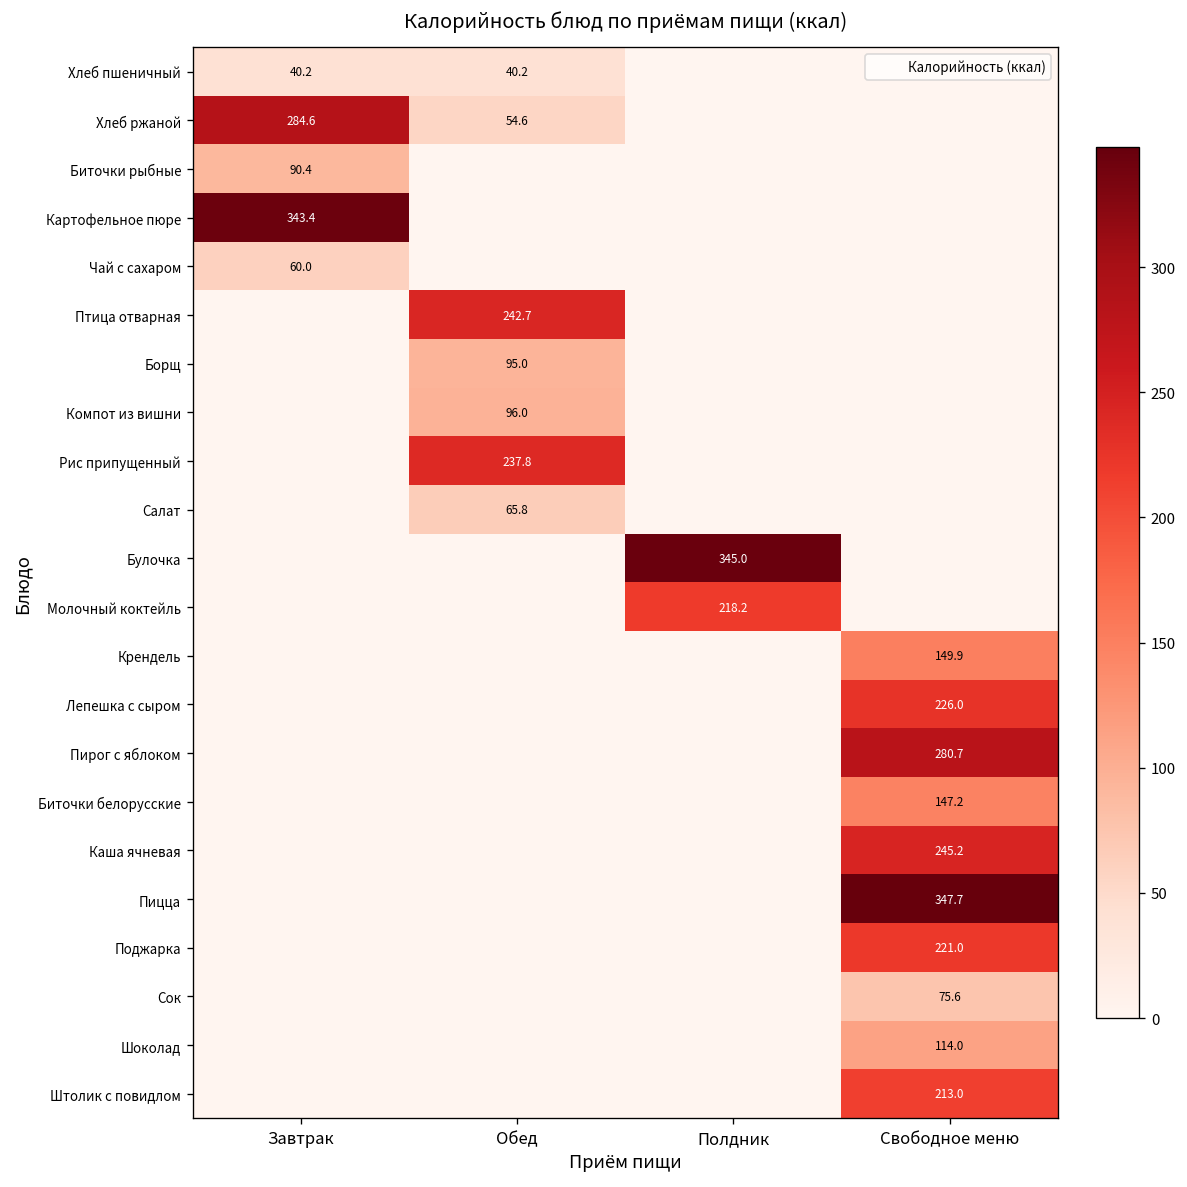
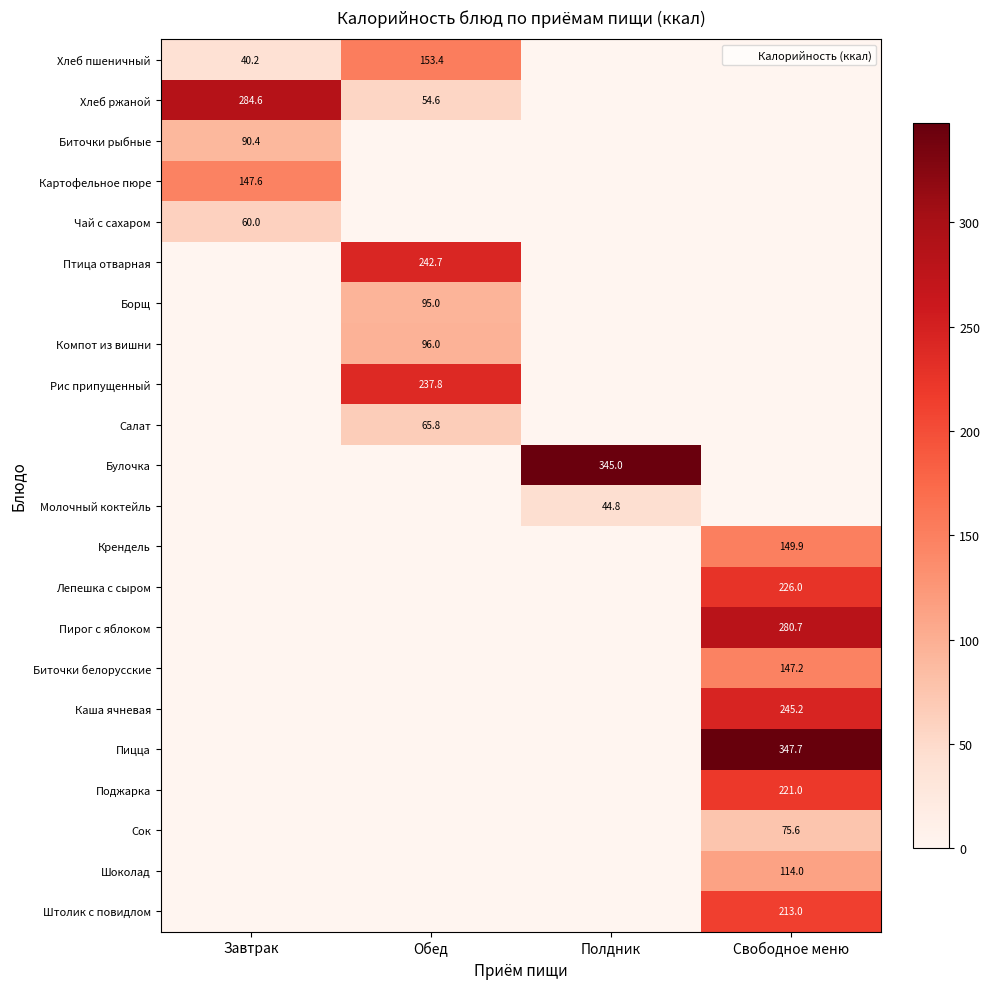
Хлеб пшеничный, Обед: 40.2 -> 153.4
Картофельное пюре, Завтрак: 343.4 -> 147.6
Молочный коктейль, Полдник: 218.2 -> 44.8
